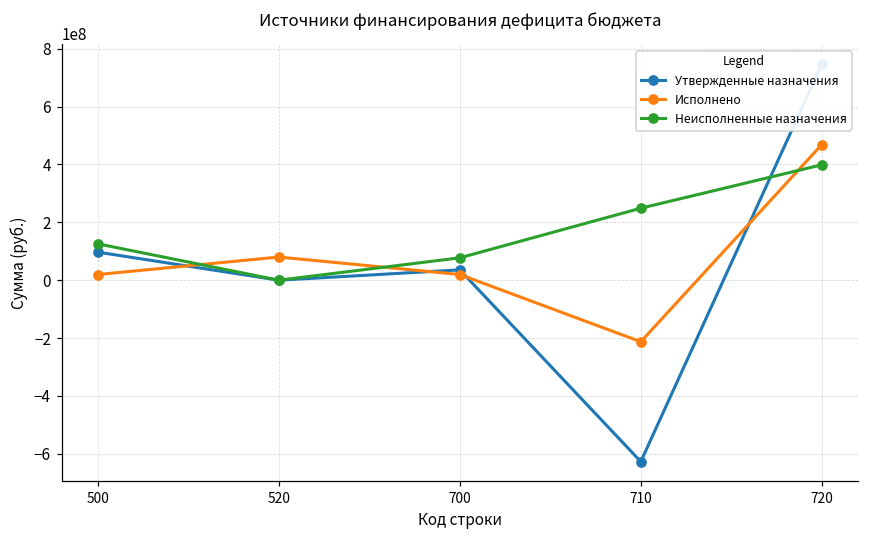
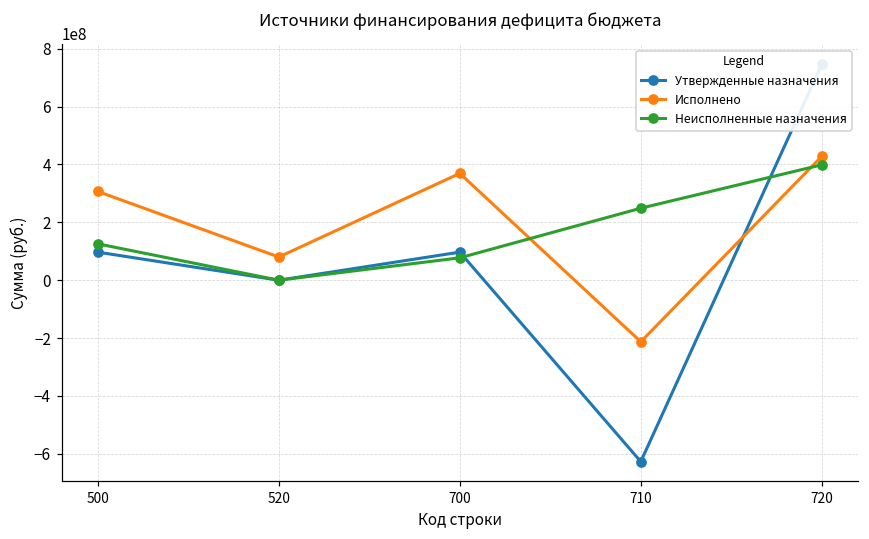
Исполнено, 500: 20000000 -> 310000000
Утвержденные назначения, 700: 40000000 -> 100000000
Исполнено, 700: 20000000 -> 370000000
Исполнено, 720: 470000000 -> 430000000
